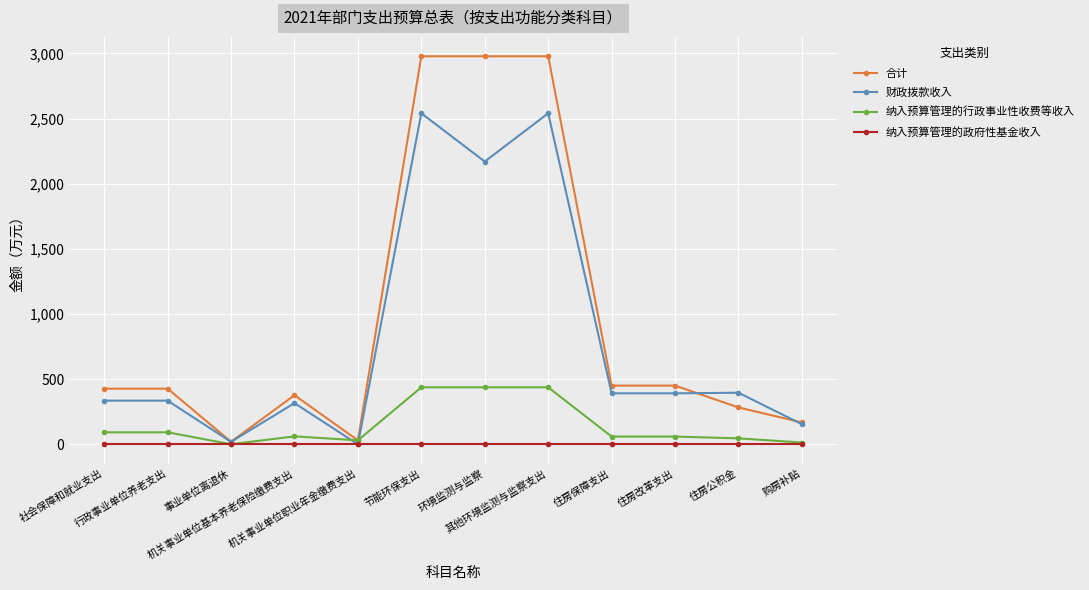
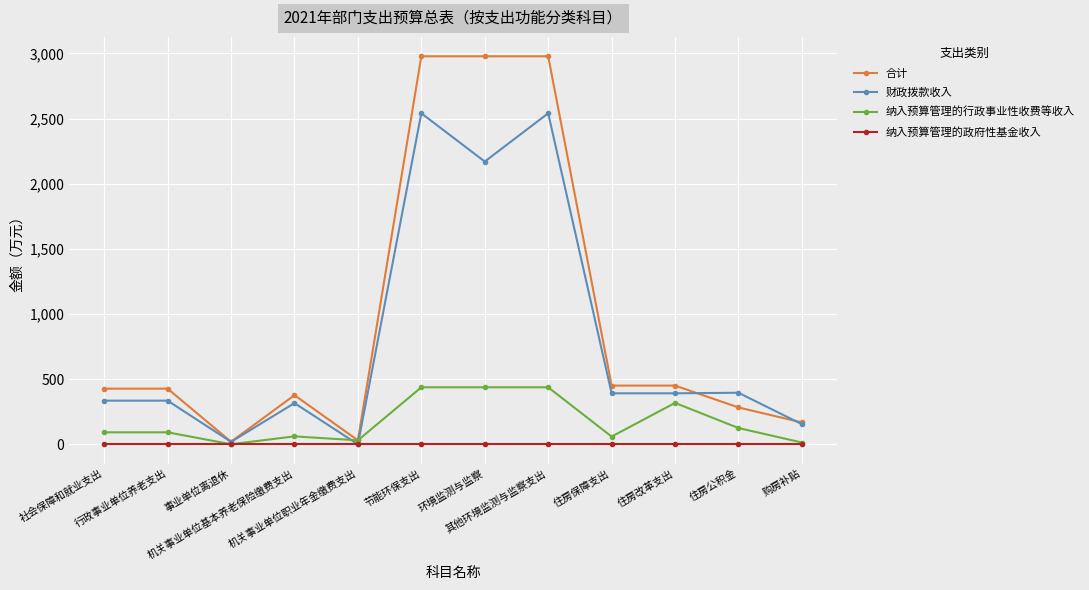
纳入预算管理的行政事业性收费等收入, 住房改革支出: 60 -> 320
纳入预算管理的行政事业性收费等收入, 住房公积金: 50 -> 120
